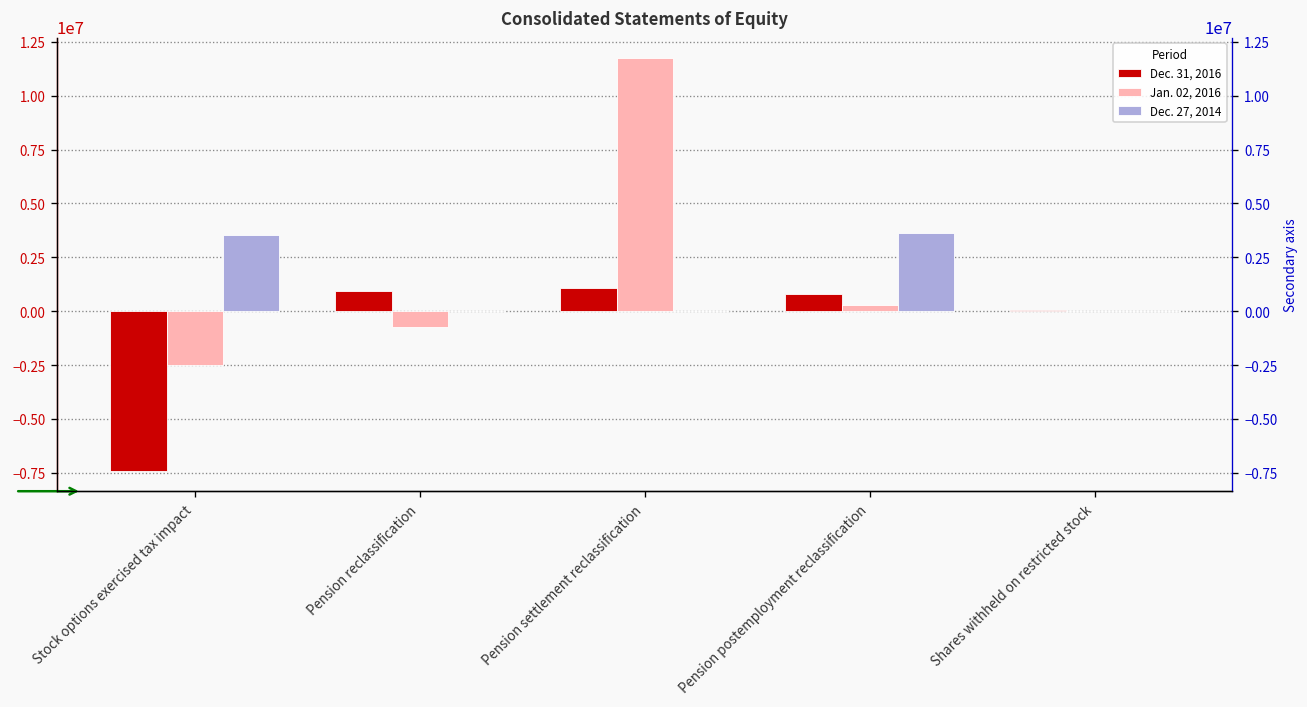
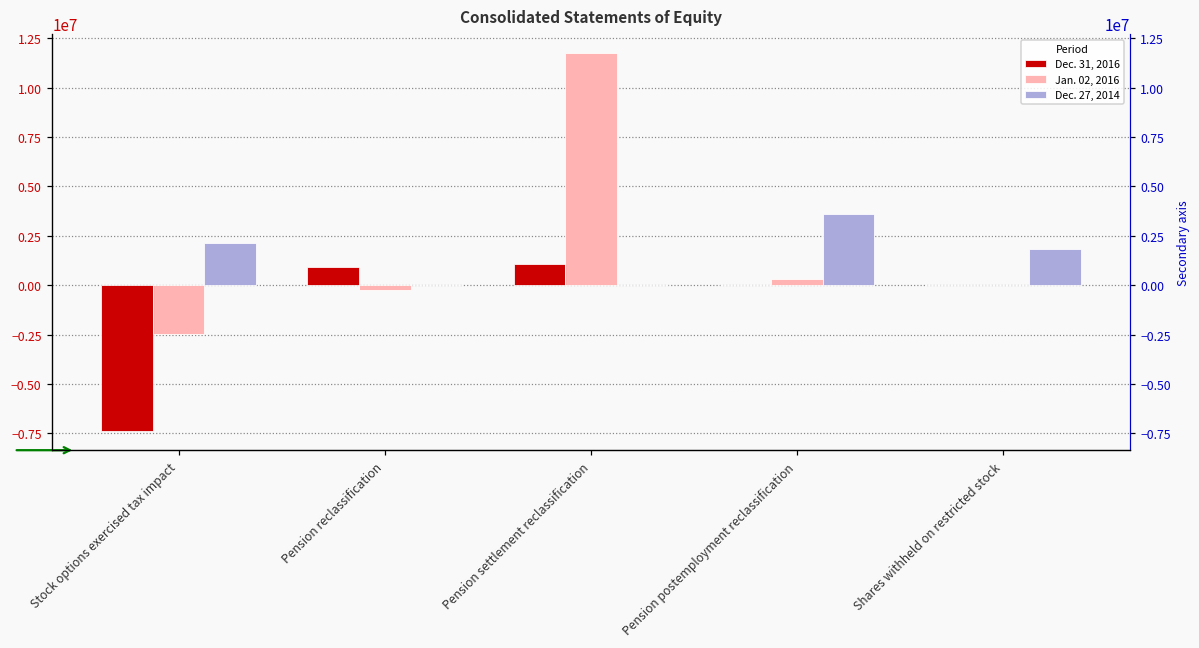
Dec. 27, 2014, Stock options exercised tax impact: 3500000 -> 2100000
Jan. 02, 2016, Pension reclassification: -700000 -> -200000
Dec. 31, 2016, Pension postemployment reclassification: 800000 -> 0
Dec. 27, 2014, Shares withheld on restricted stock: 0 -> 1800000
